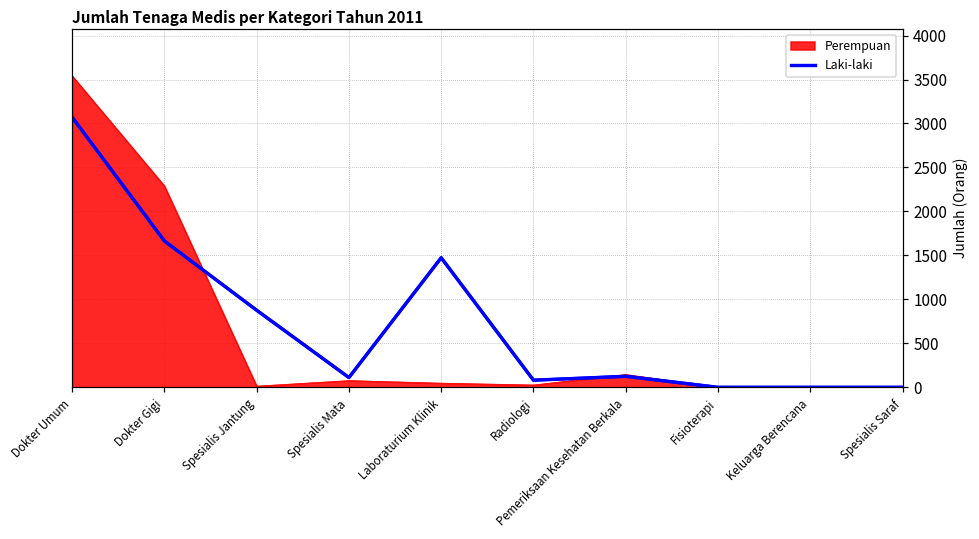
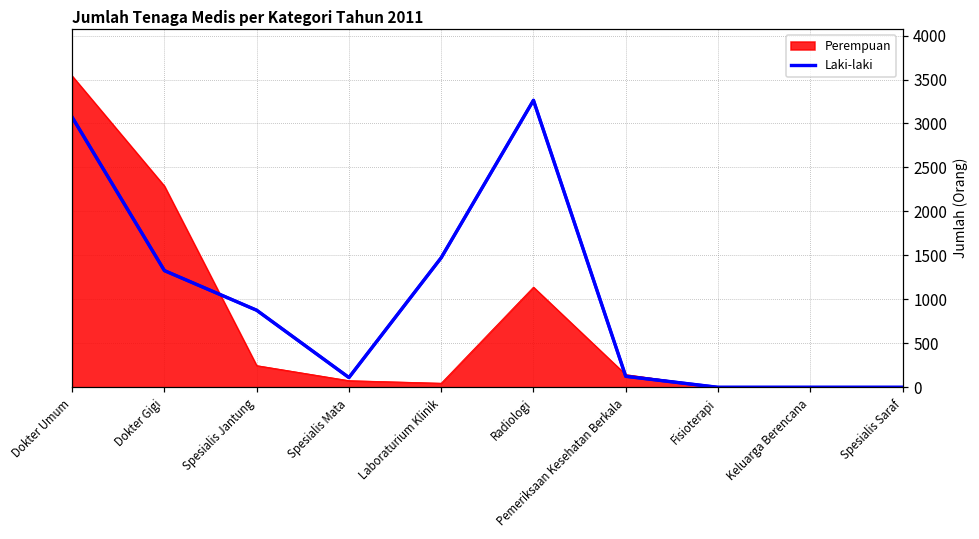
Laki-laki, Dokter Gigi: 1700 -> 1300
Perempuan, Spesialis Jantung: 0 -> 200
Perempuan, Radiologi: 0 -> 1100
Laki-laki, Radiologi: 100 -> 3300
